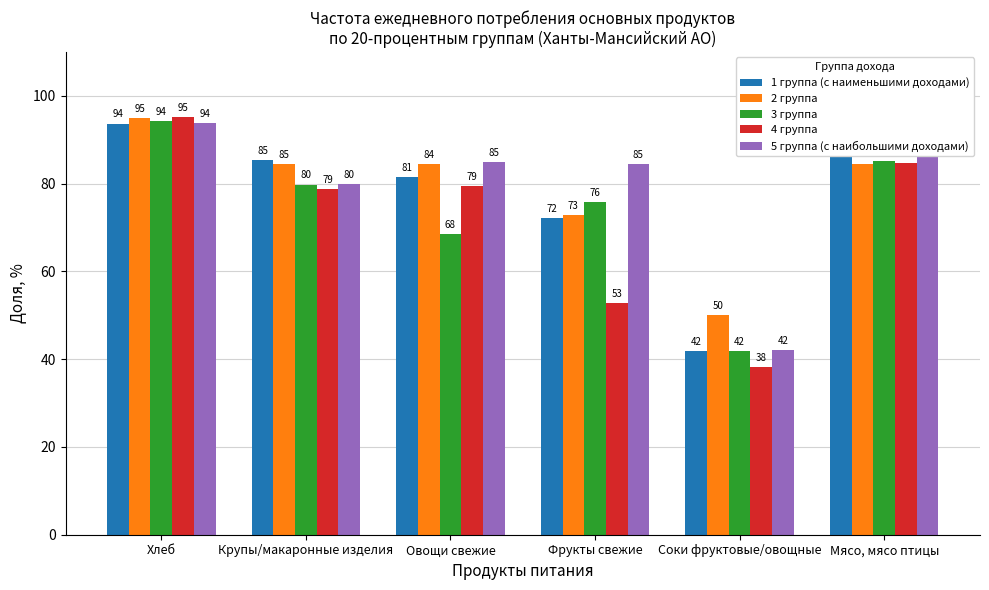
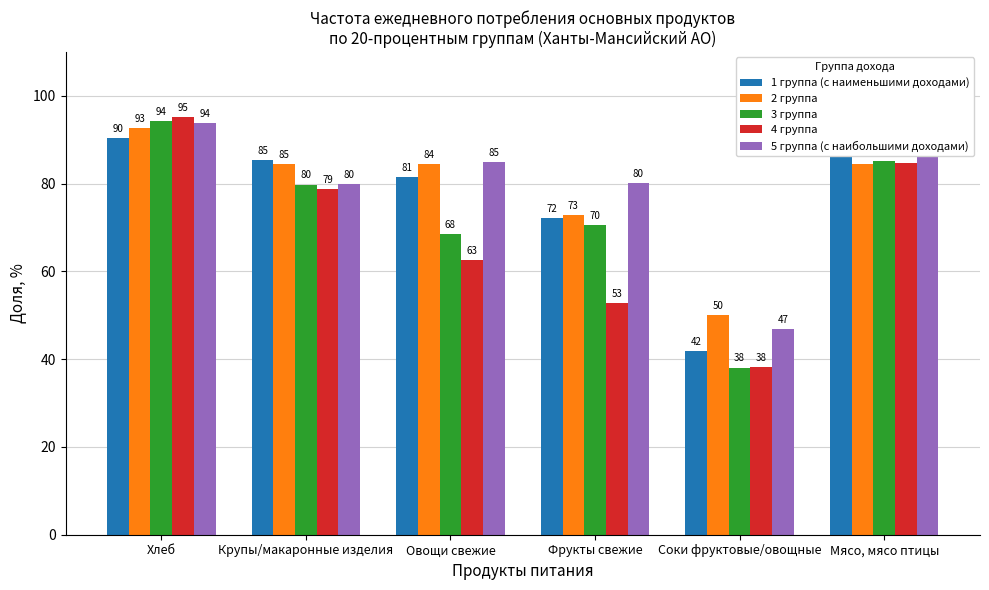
1 группа (с наименьшими доходами), Хлеб: 94 -> 90
2 группа, Хлеб: 95 -> 93
4 группа, Овощи свежие: 79 -> 63
3 группа, Фрукты свежие: 76 -> 70
5 группа (с наибольшими доходами), Фрукты свежие: 85 -> 80
3 группа, Соки фруктовые/овощные: 42 -> 38
5 группа (с наибольшими доходами), Соки фруктовые/овощные: 42 -> 47
